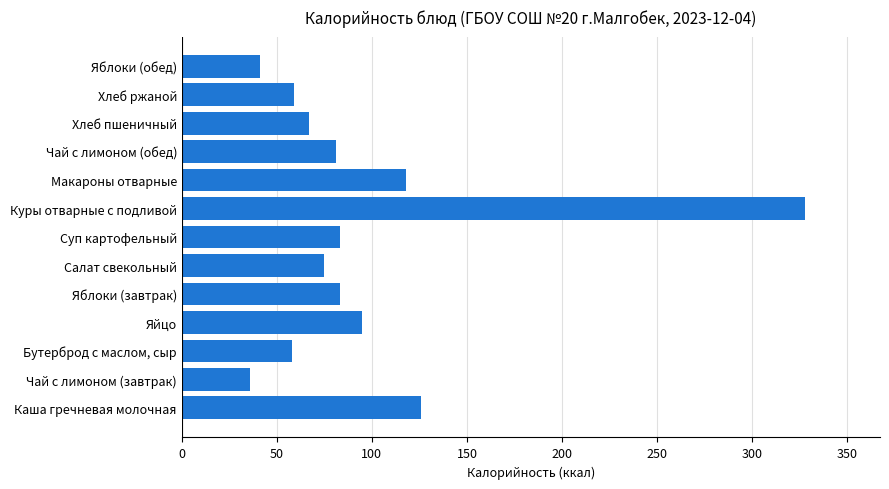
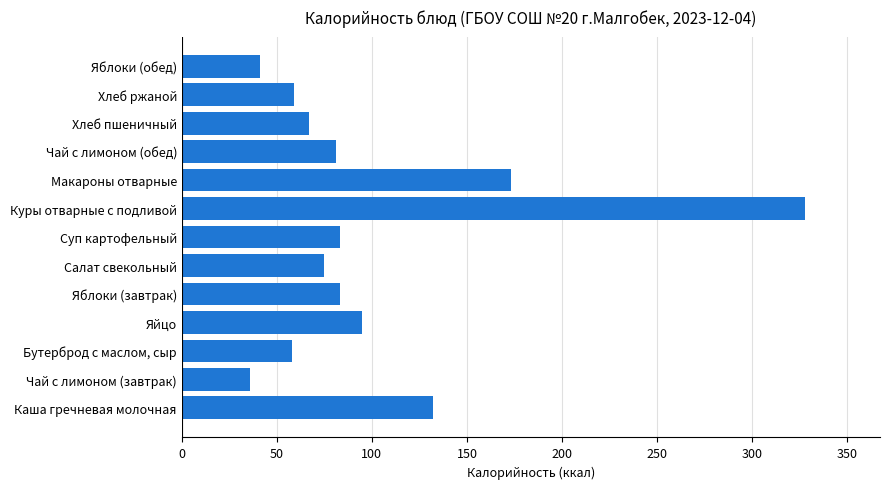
Макароны отварные: 118 -> 173
Каша гречневая молочная: 126 -> 132
